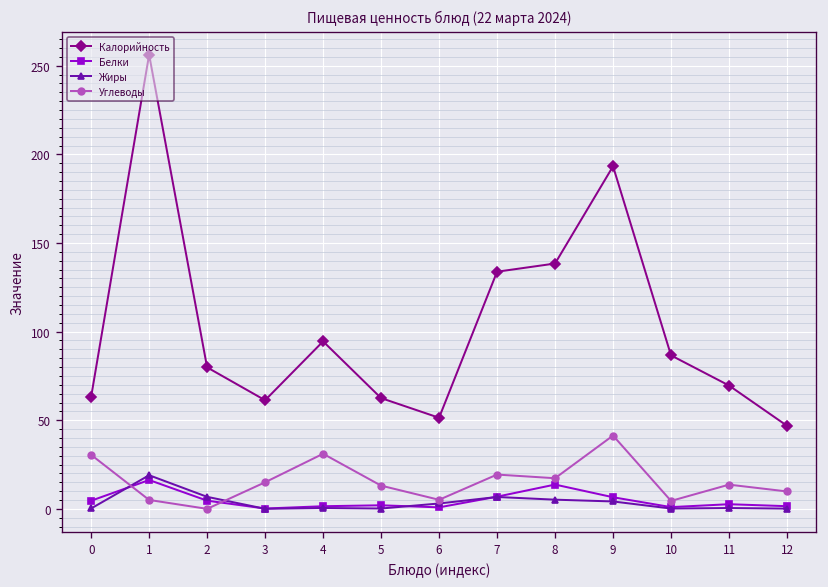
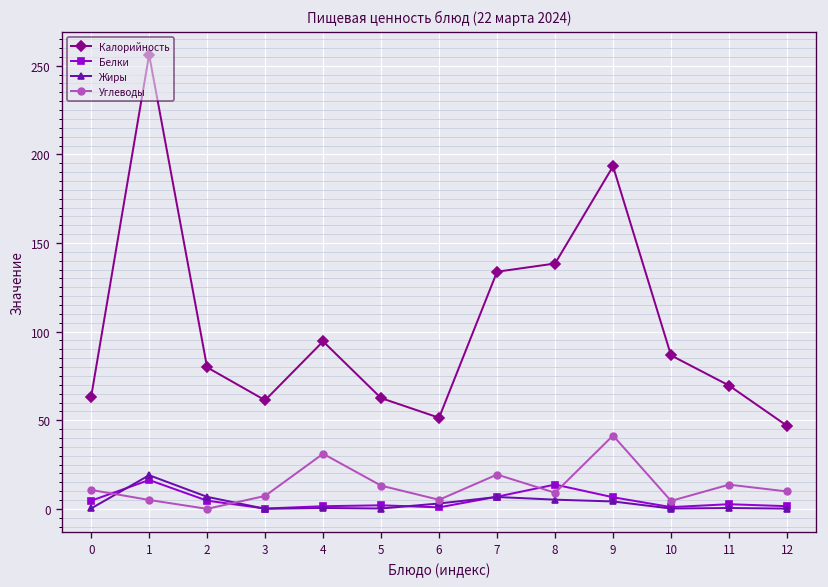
Углеводы, 0: 31 -> 11
Углеводы, 3: 15 -> 7
Углеводы, 8: 17 -> 9
